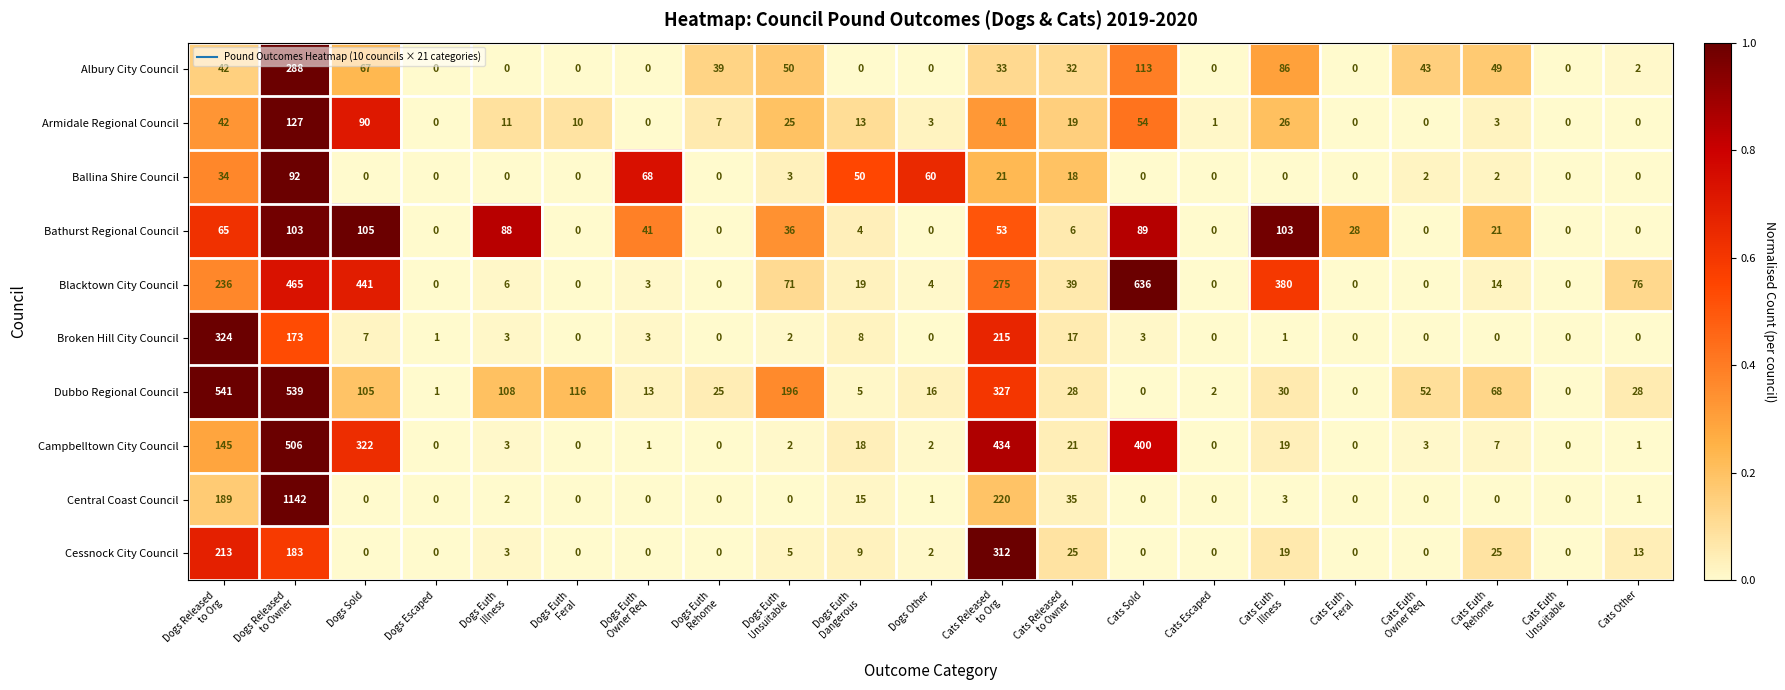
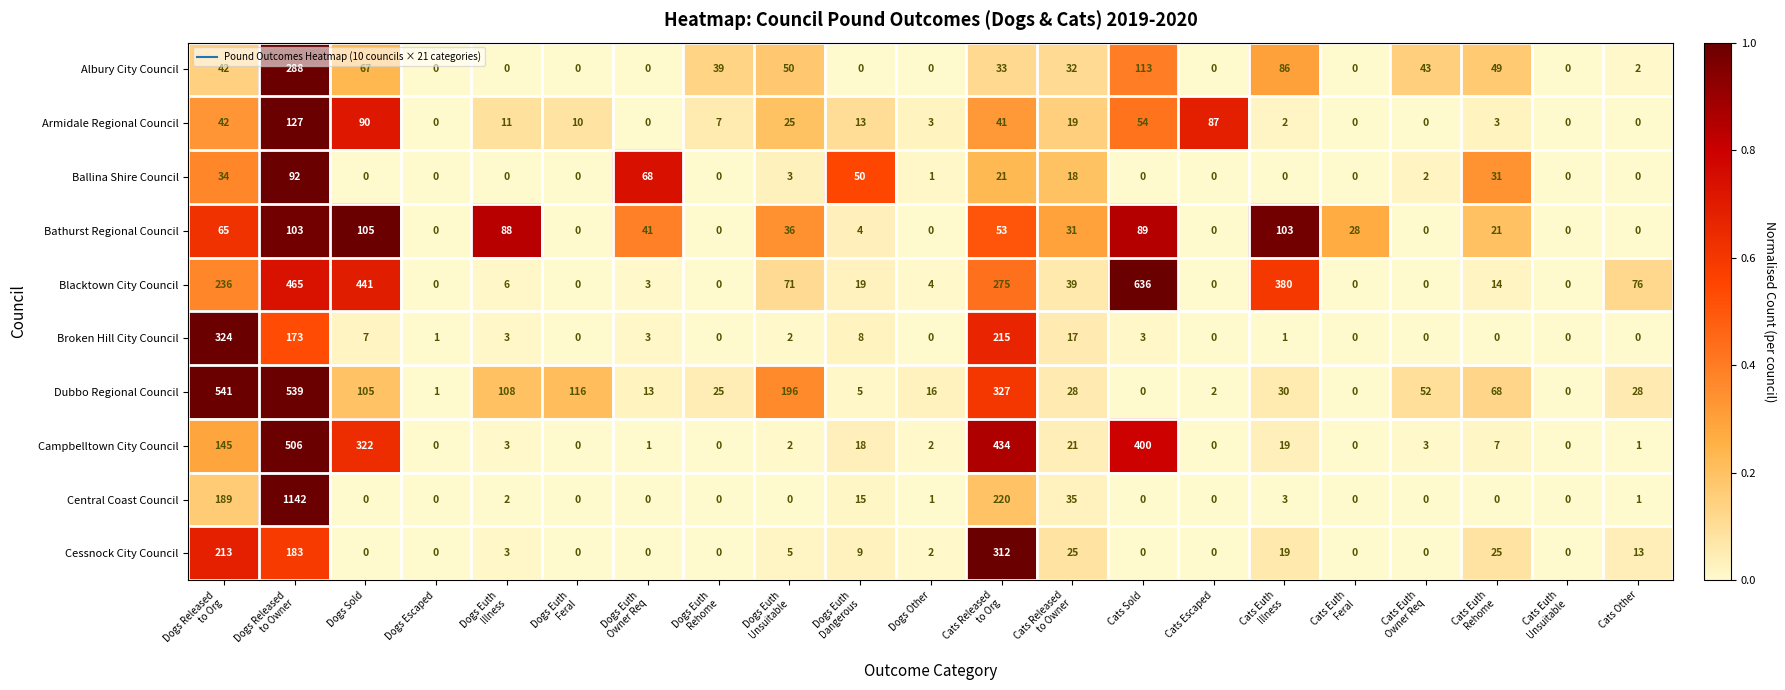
Armidale Regional Council, Cats Escaped: 1 -> 87
Armidale Regional Council, Cats Euth Illness: 26 -> 2
Ballina Shire Council, Dogs Other: 60 -> 1
Ballina Shire Council, Cats Euth Rehome: 2 -> 31
Bathurst Regional Council, Cats Released to Owner: 6 -> 31
